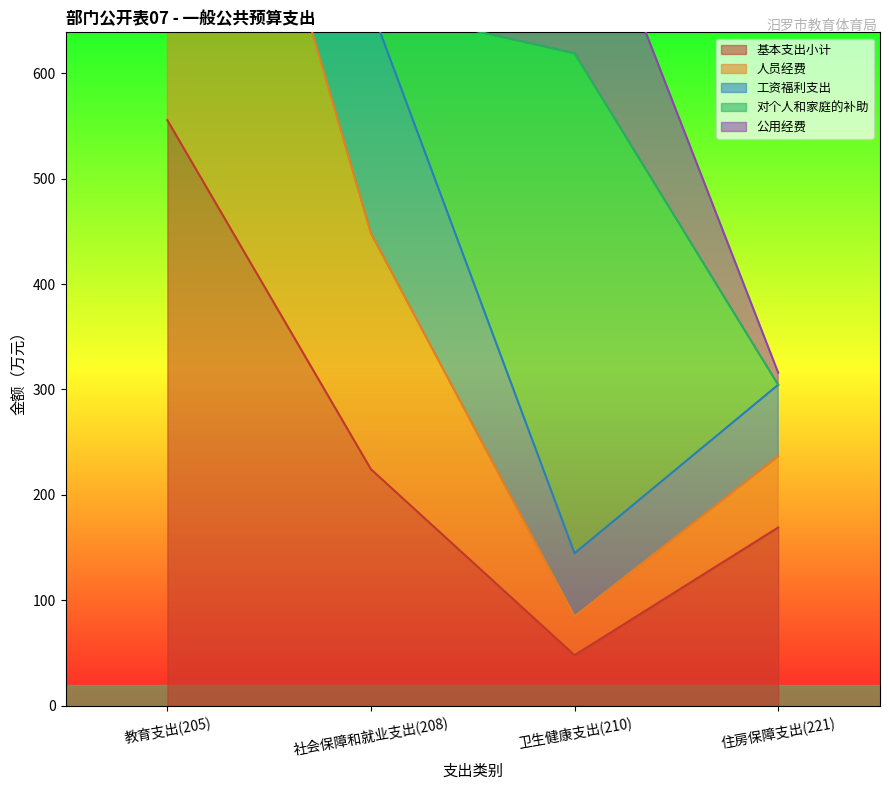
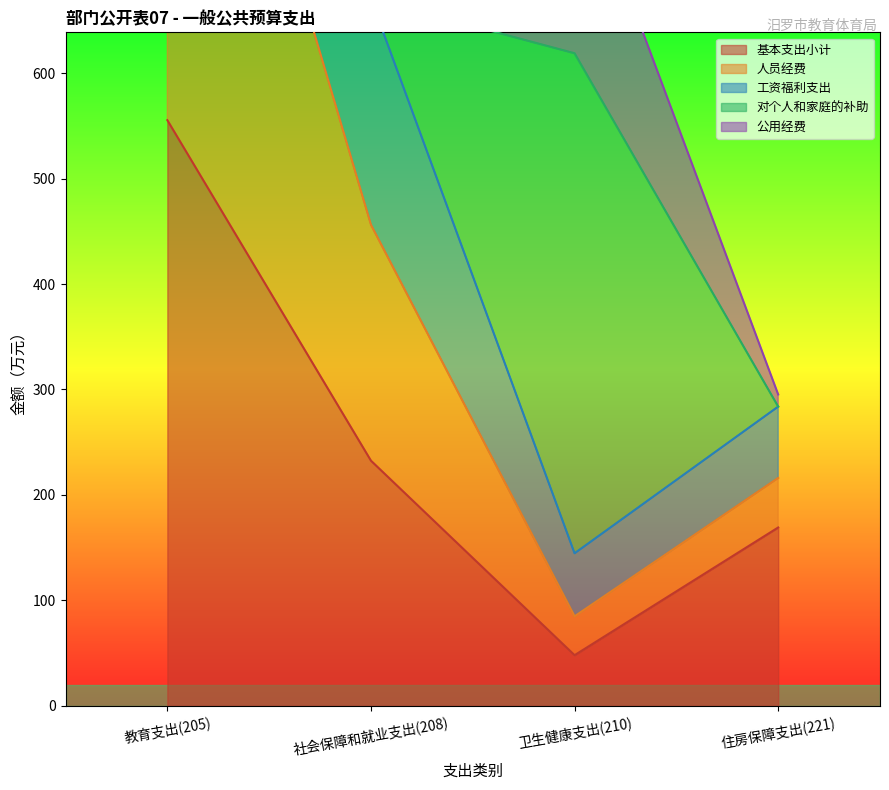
基本支出小计, 社会保障和就业支出(208): 224 -> 232
人员经费, 住房保障支出(221): 68 -> 47
